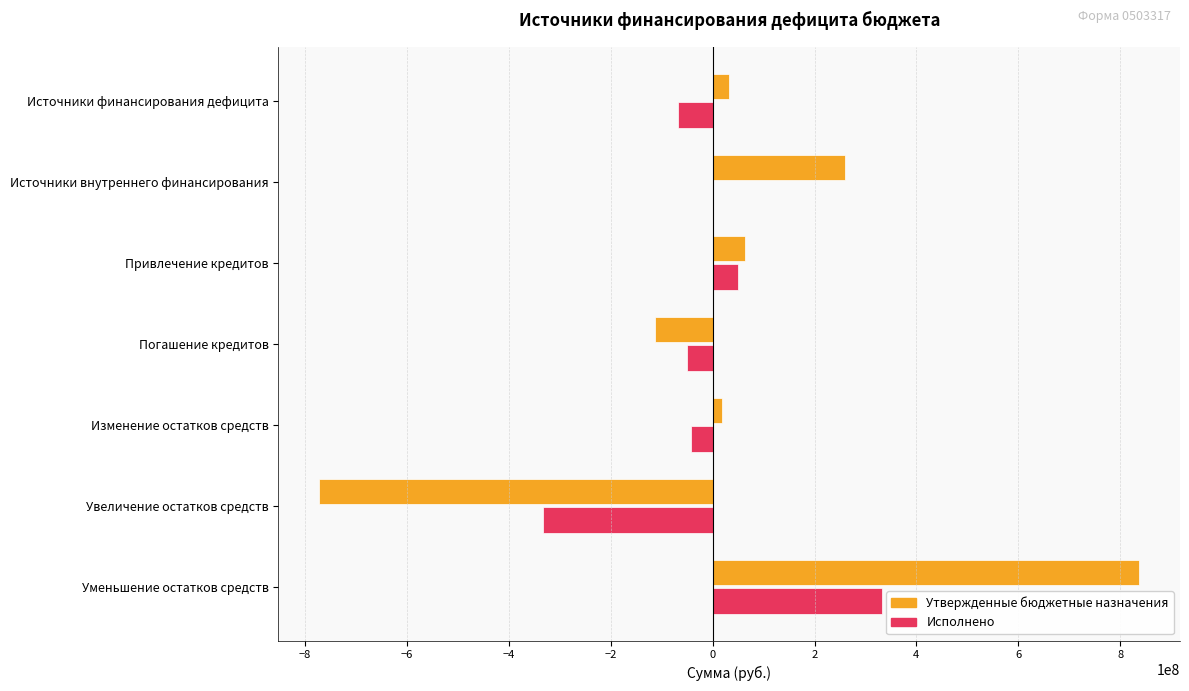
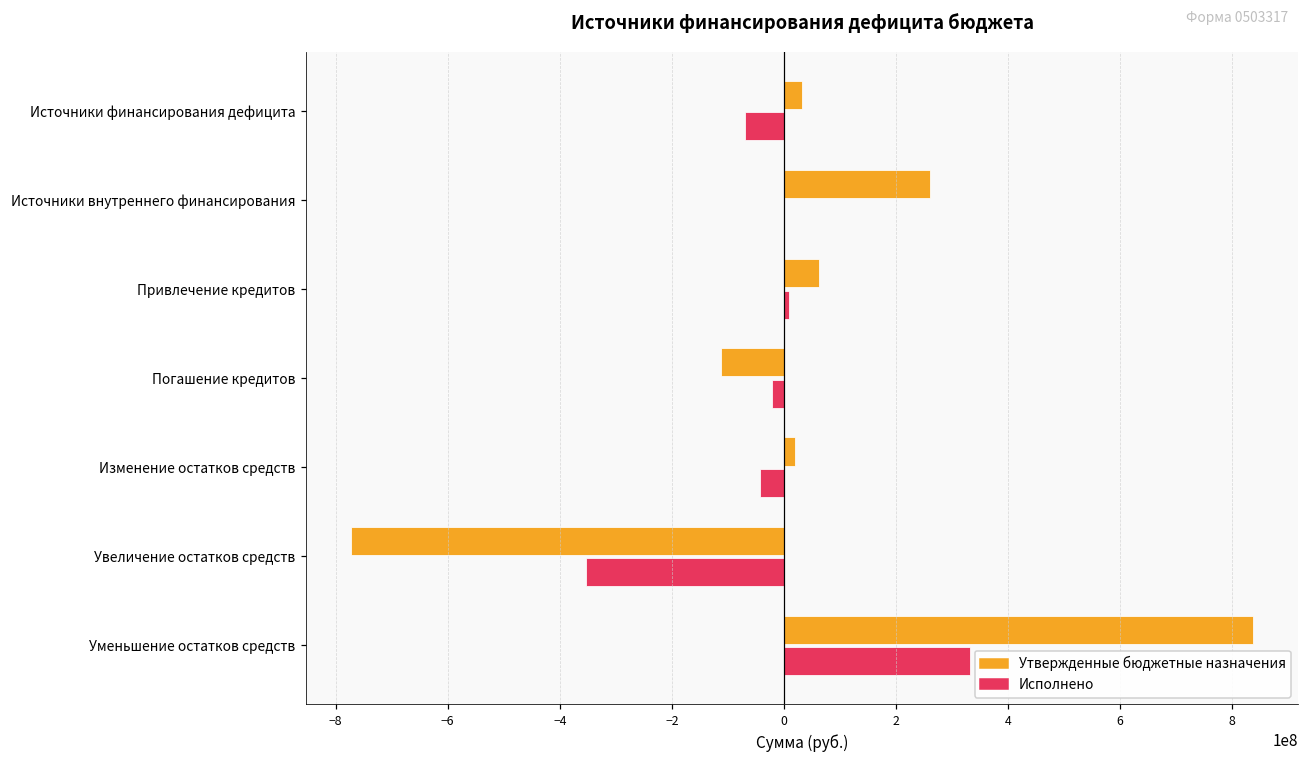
Исполнено, Привлечение кредитов: 50000000 -> 10000000
Исполнено, Погашение кредитов: -50000000 -> -20000000
Исполнено, Увеличение остатков средств: -330000000 -> -350000000
